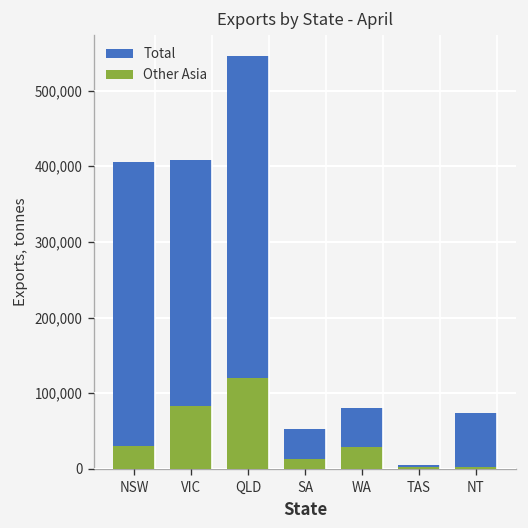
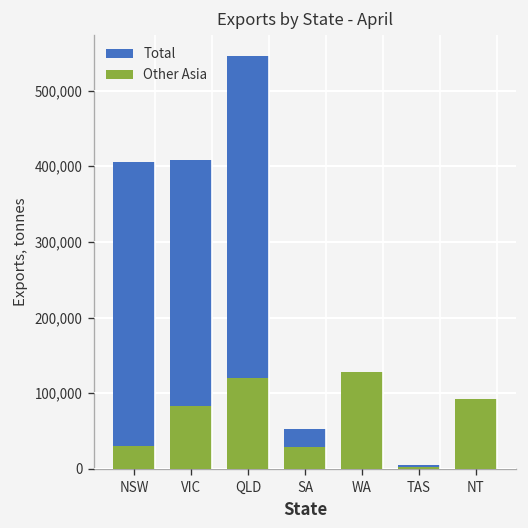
Other Asia, SA: 10,000 -> 30,000
Other Asia, WA: 30,000 -> 130,000
Total, NT: 70,000 -> 10,000
Other Asia, NT: 0 -> 90,000
